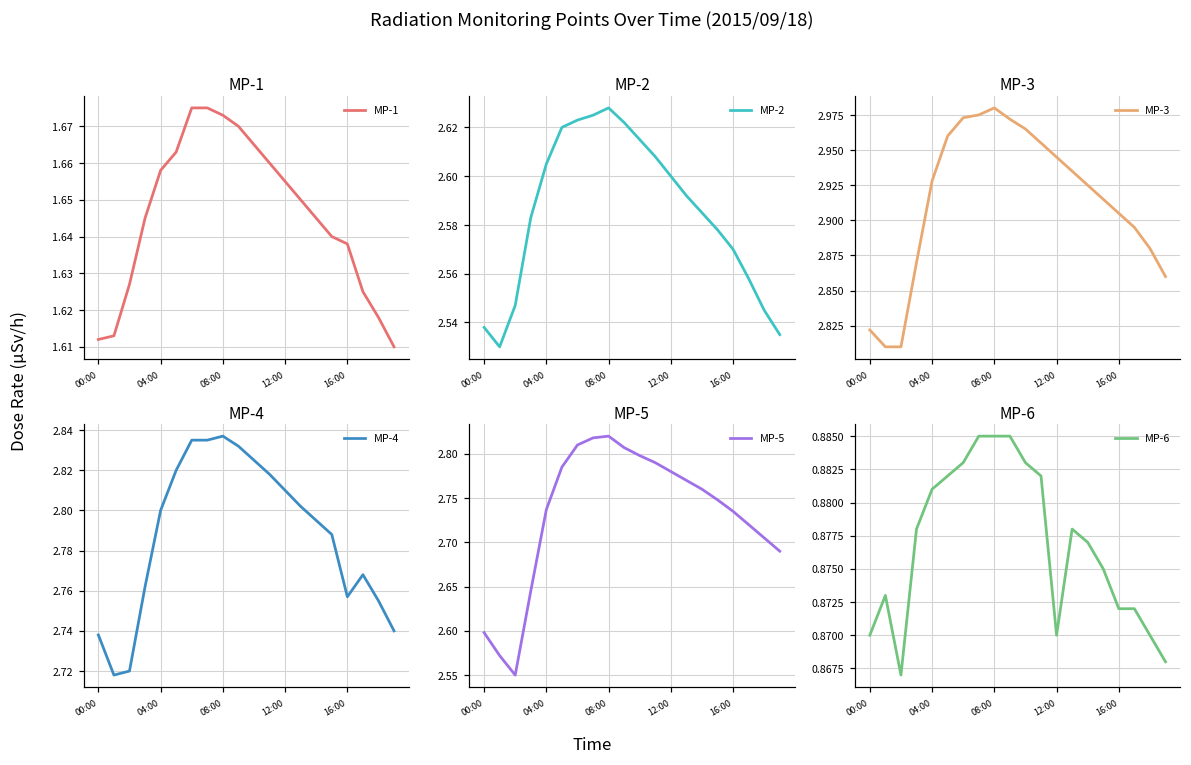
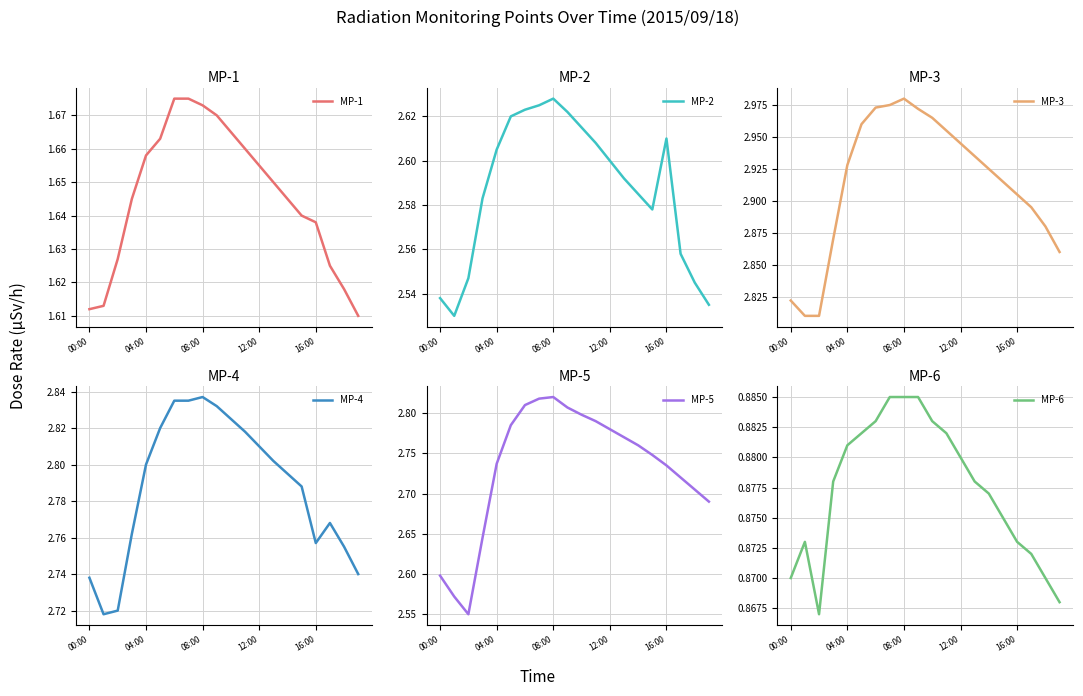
MP-2, 16:00: 2.57 -> 2.61
MP-6, 12:00: 0.87 -> 0.88
MP-6, 16:00: 0.872 -> 0.873
